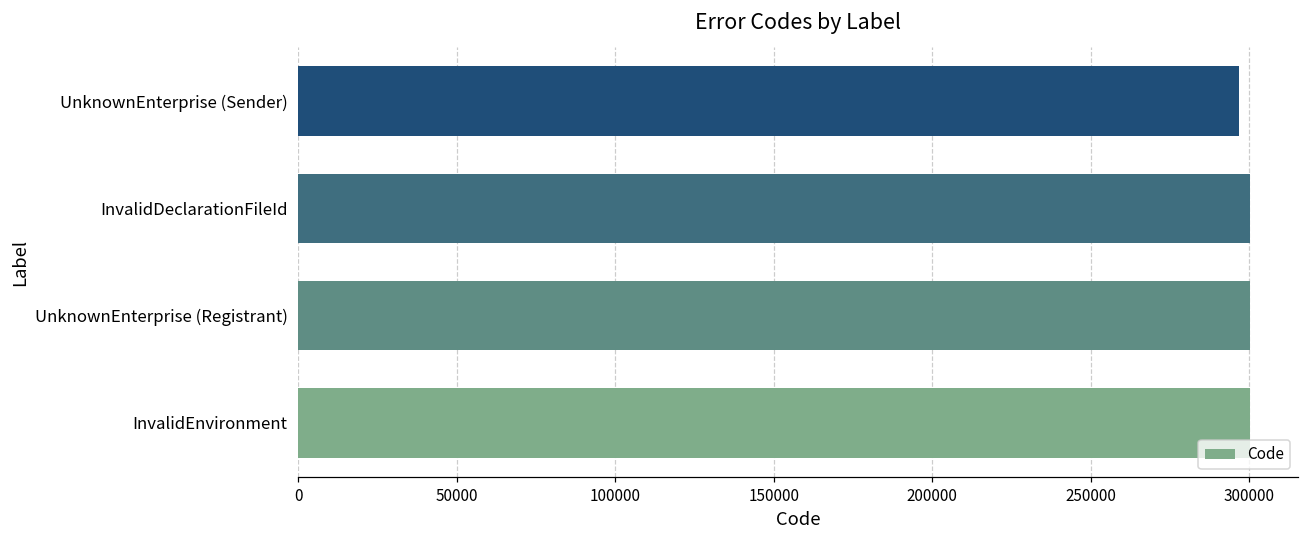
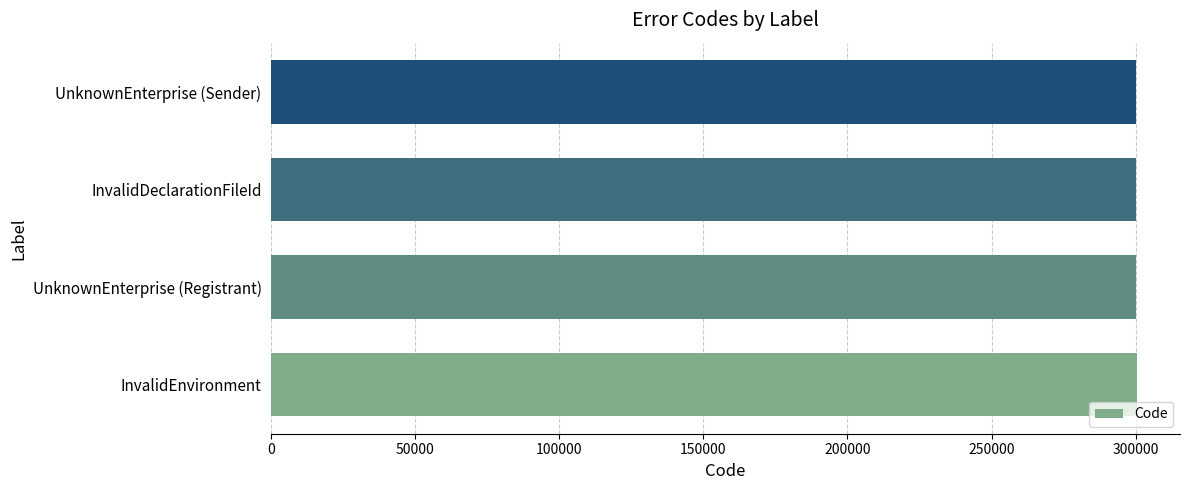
UnknownEnterprise (Sender): 297000 -> 300000
